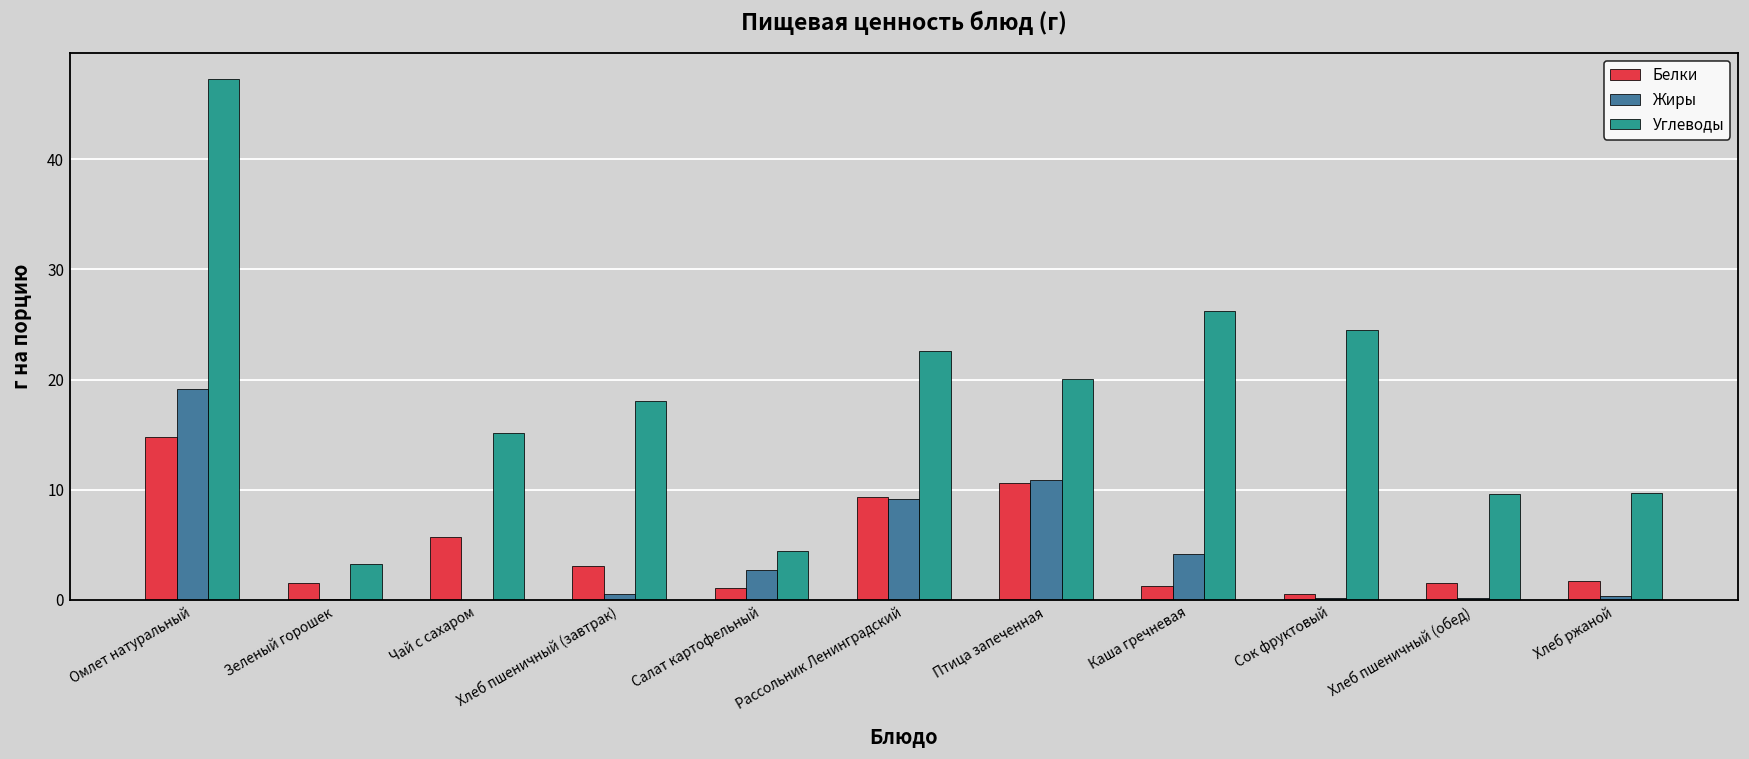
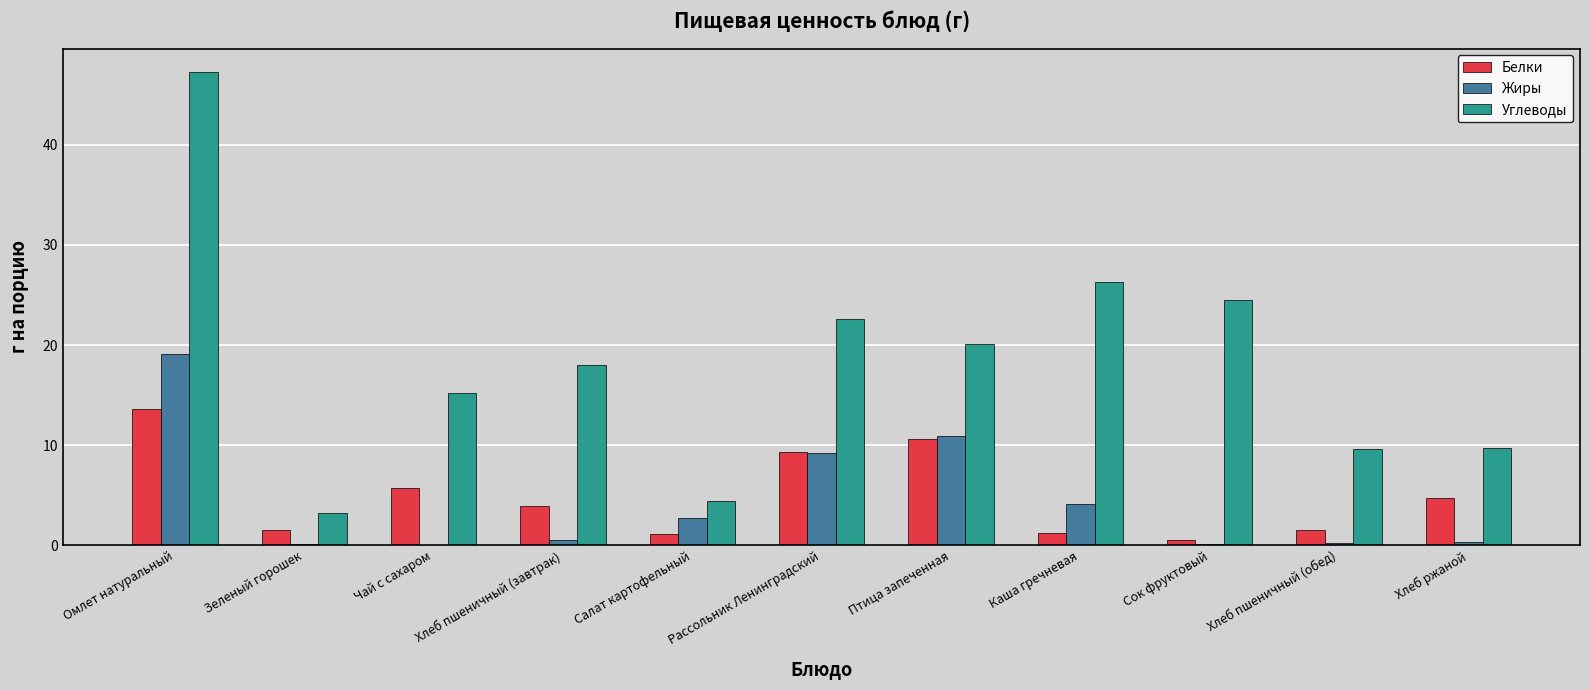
Белки, Омлет натуральный: 14.8 -> 13.6
Белки, Хлеб пшеничный (завтрак): 3.1 -> 4.0
Белки, Хлеб ржаной: 1.7 -> 4.7
